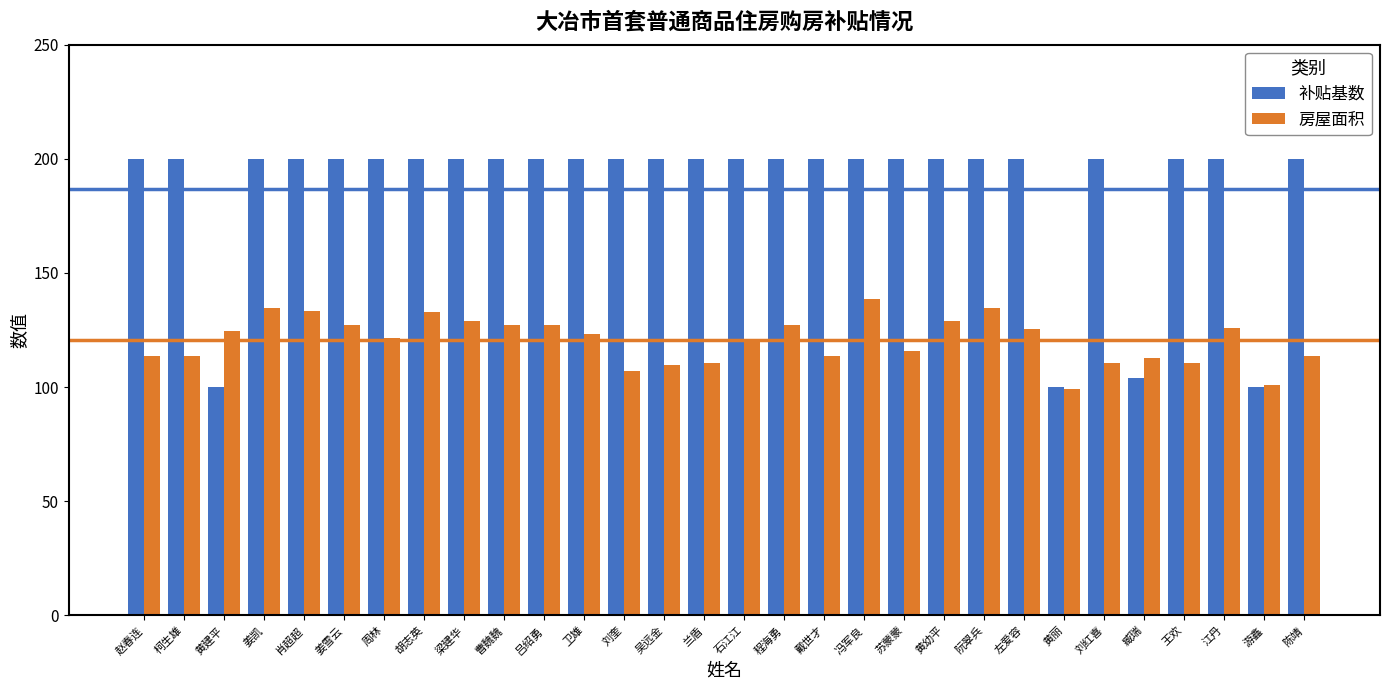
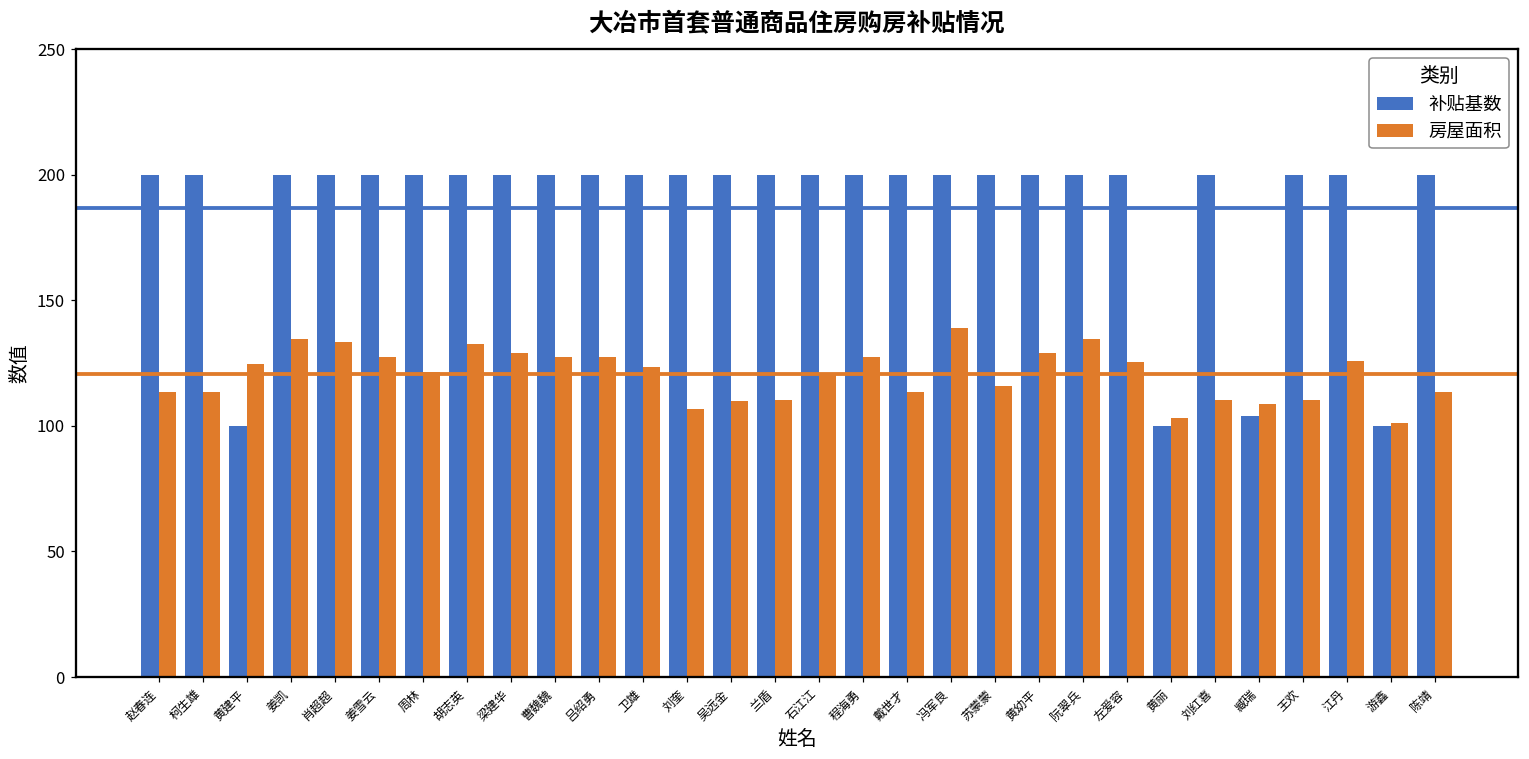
房屋面积, 黄丽: 99 -> 103
房屋面积, 臧瑞: 113 -> 109
